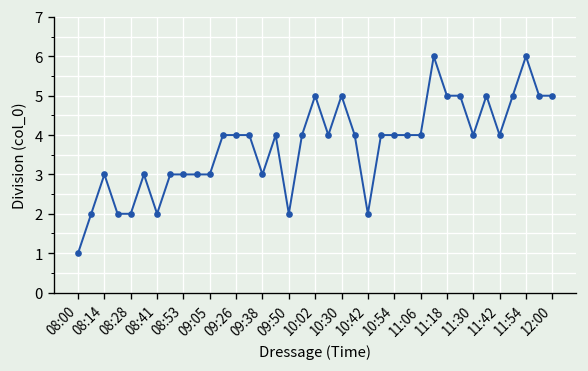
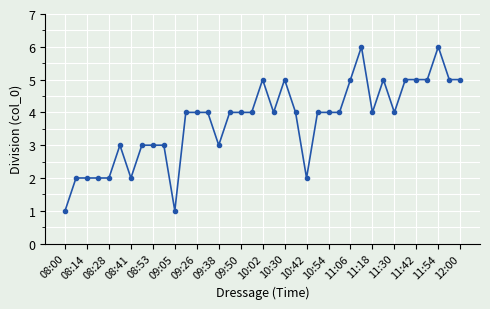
08:14: 3 -> 2
09:05: 3 -> 1
09:50: 2 -> 4
11:06: 4 -> 5
11:18: 5 -> 4
11:42: 4 -> 5
